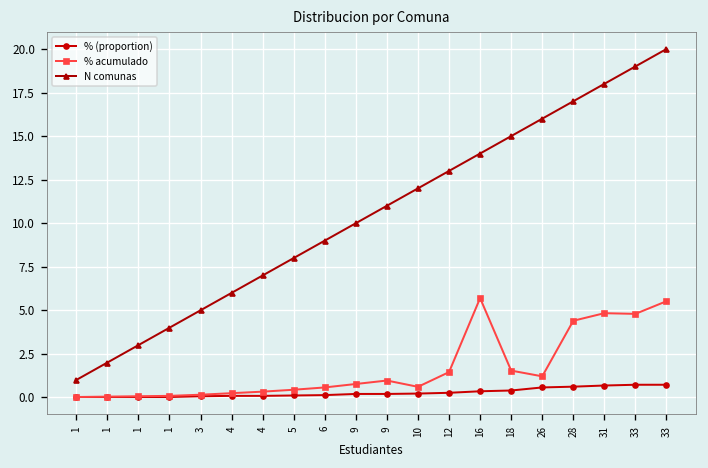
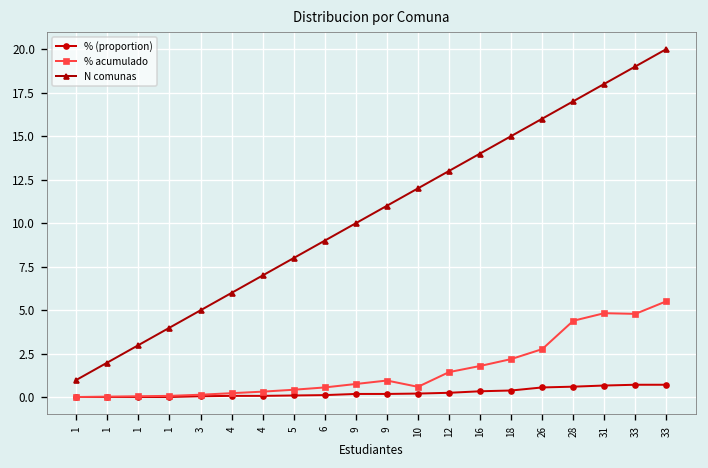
% acumulado, 16: 5.7 -> 1.8
% acumulado, 18: 1.5 -> 2.2
% acumulado, 26: 1.2 -> 2.8
